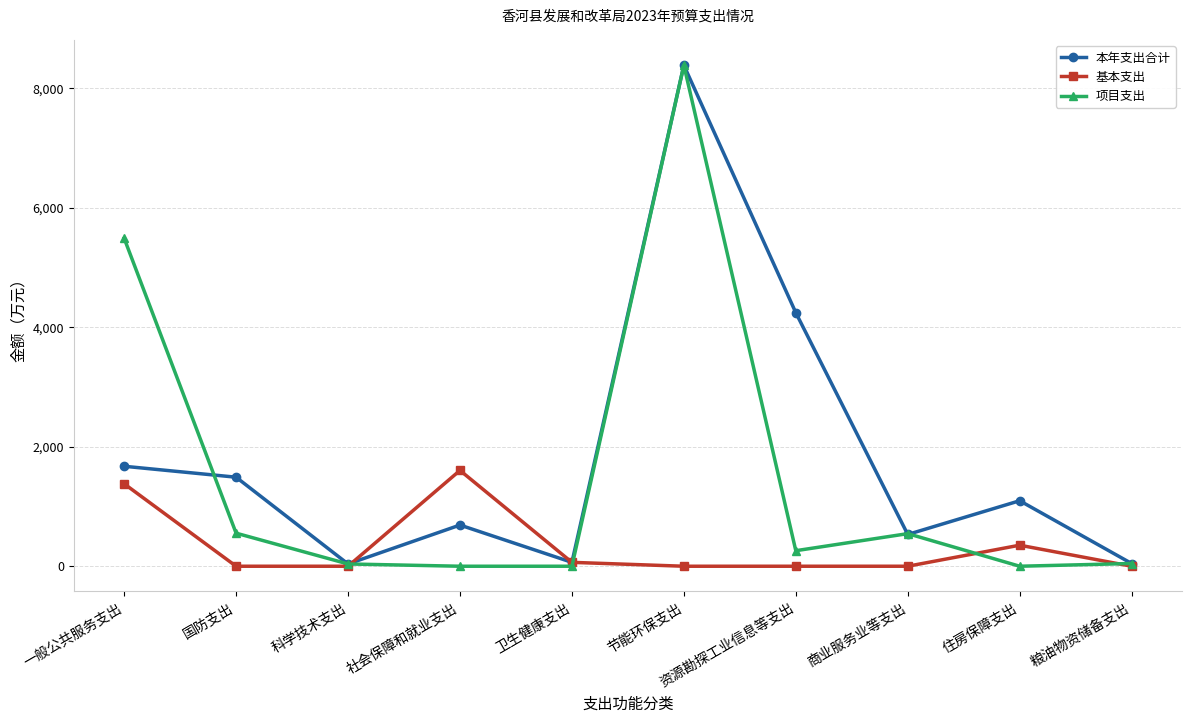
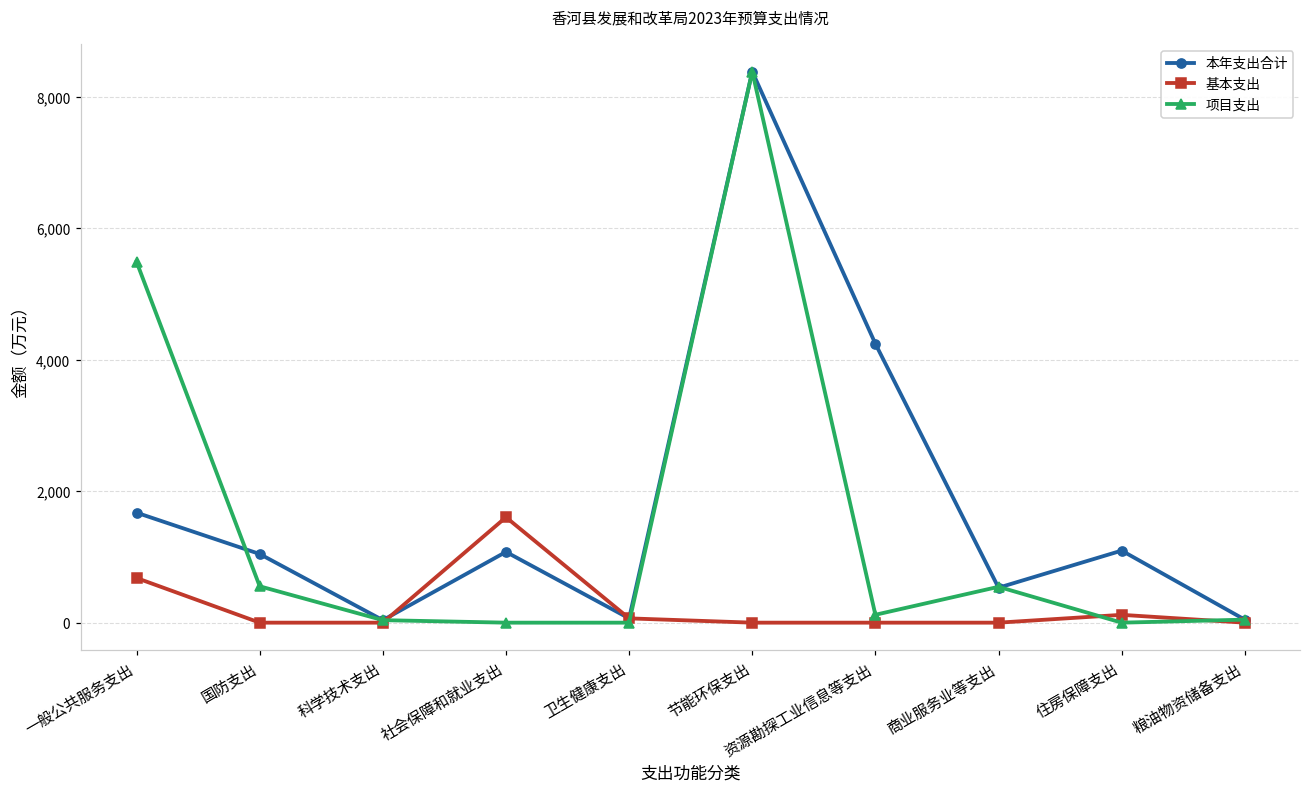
基本支出, 一般公共服务支出: 1,400 -> 700
本年支出合计, 国防支出: 1,500 -> 1,000
本年支出合计, 社会保障和就业支出: 700 -> 1,100
项目支出, 资源勘探工业信息等支出: 300 -> 100
基本支出, 住房保障支出: 400 -> 100
